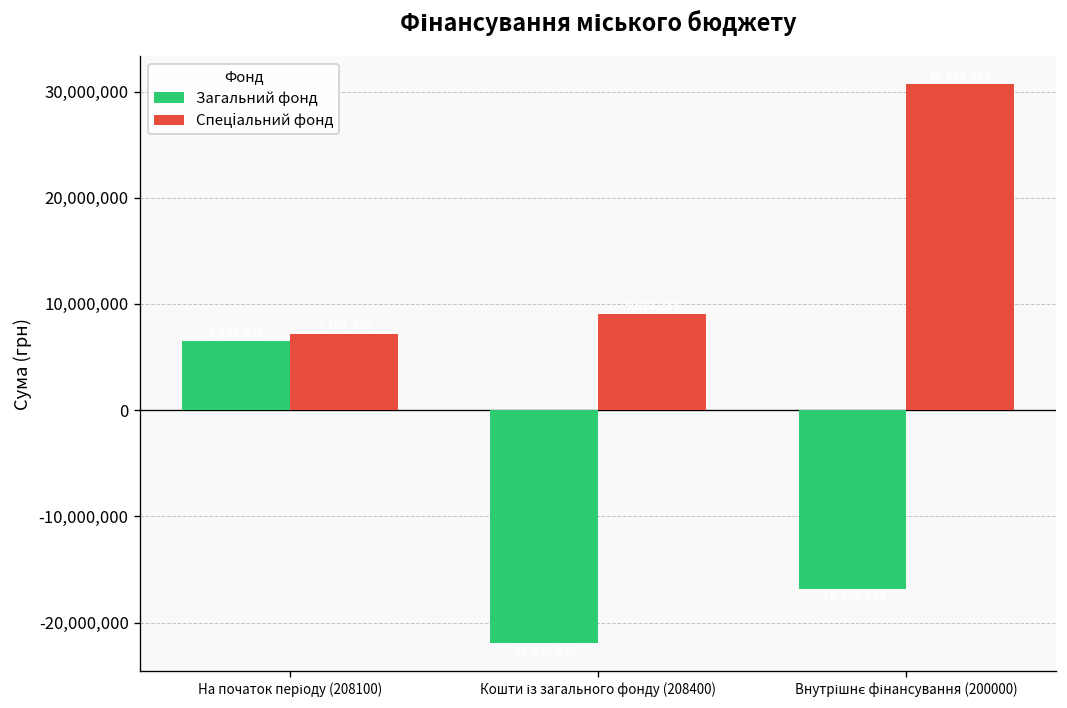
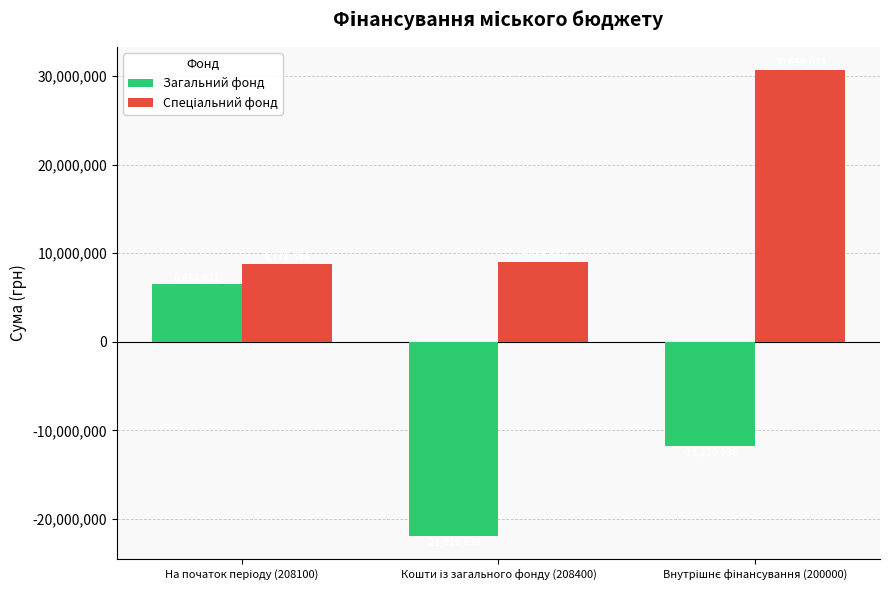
Спеціальний фонд, На початок періоду (208100): 7,000,000 -> 9,000,000
Загальний фонд, Внутрішнє фінансування (200000): -17,000,000 -> -12,000,000
